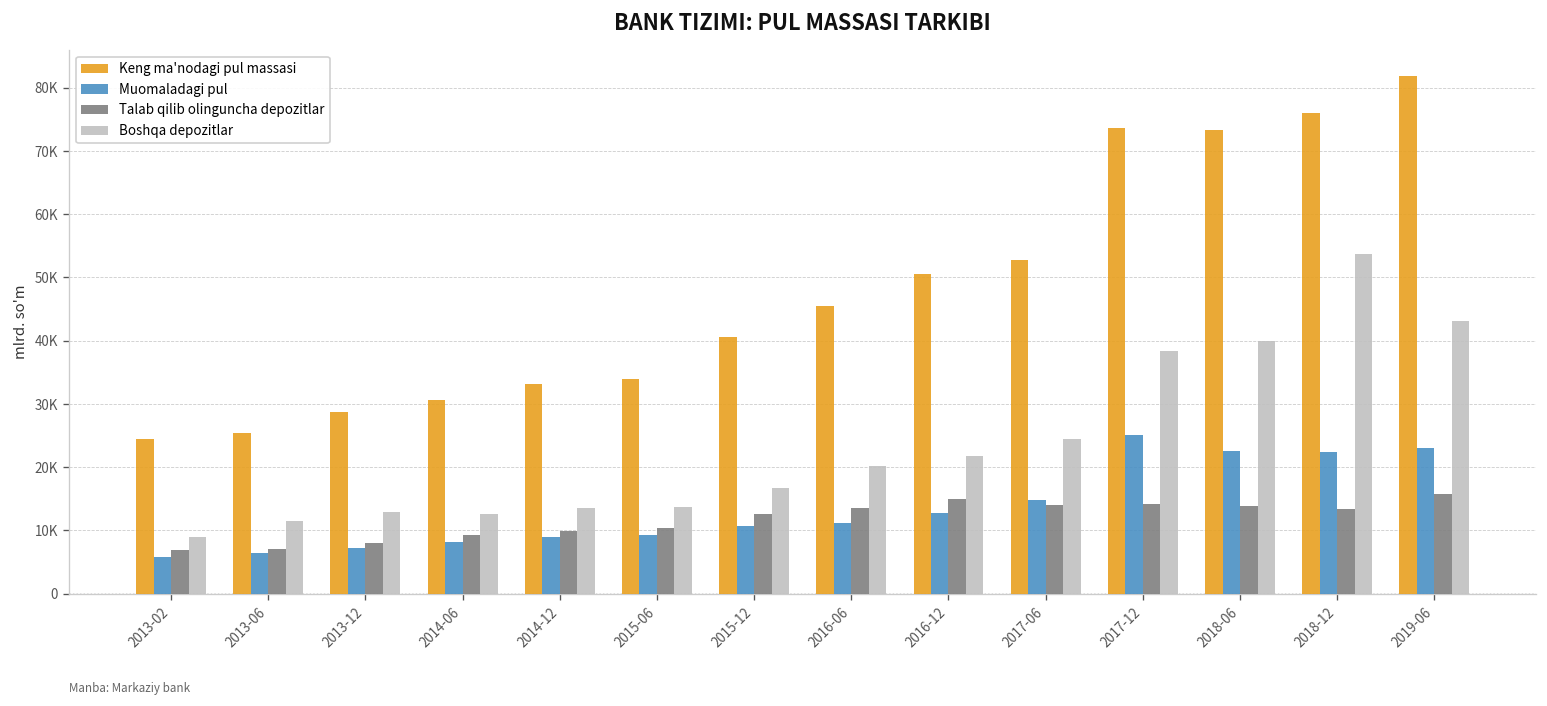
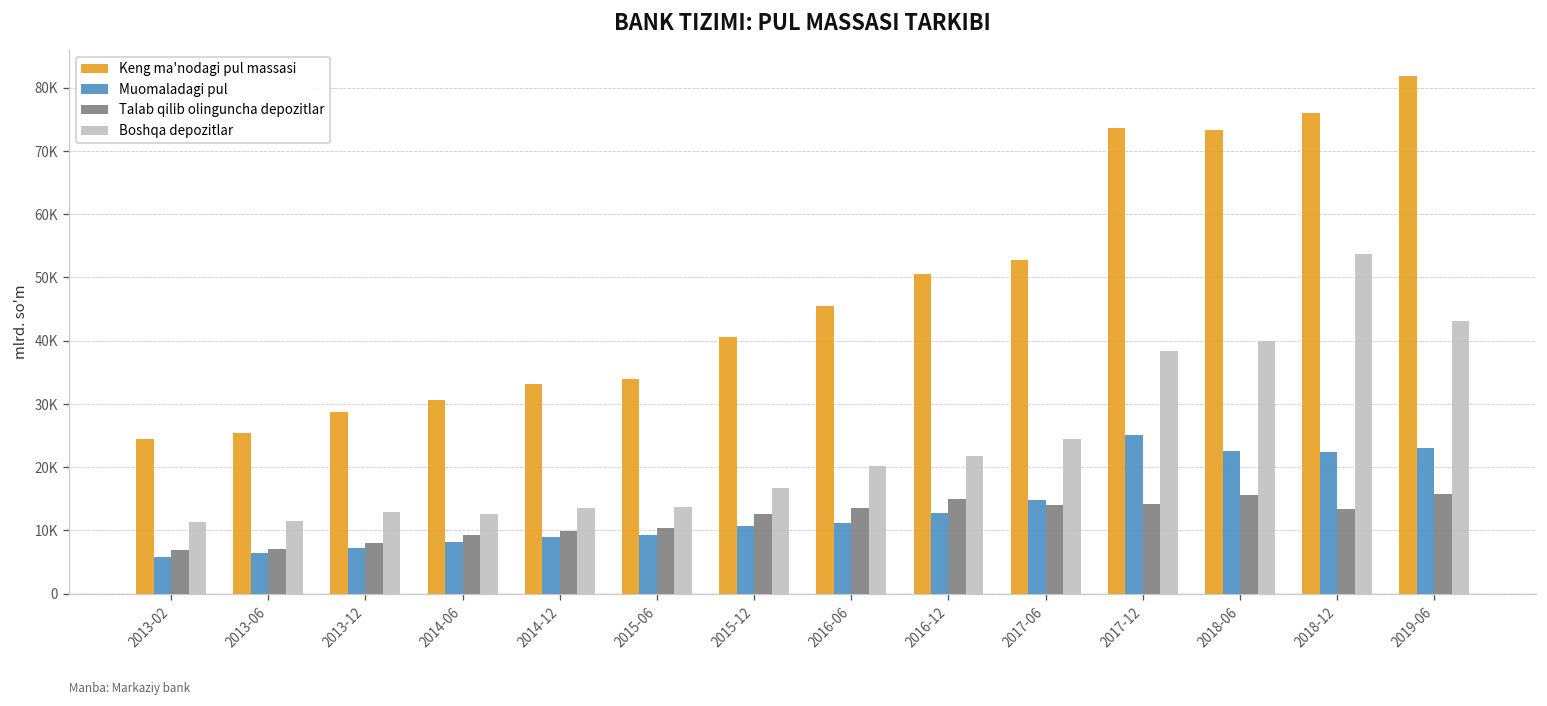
Boshqa depozitlar, 2013-02: 9000 -> 11000
Talab qilib olinguncha depozitlar, 2018-06: 14000 -> 16000
